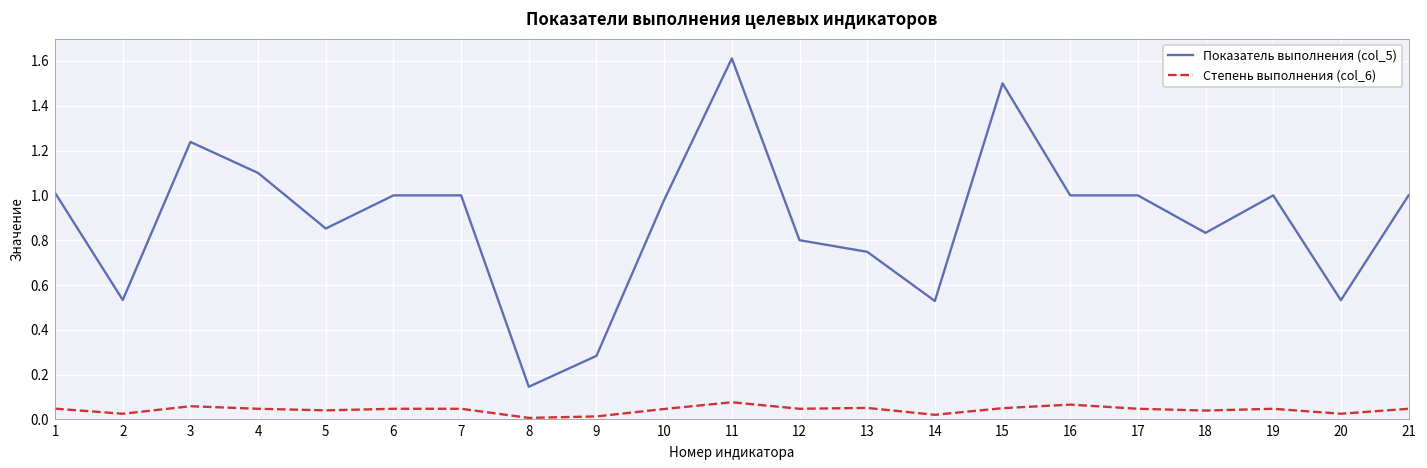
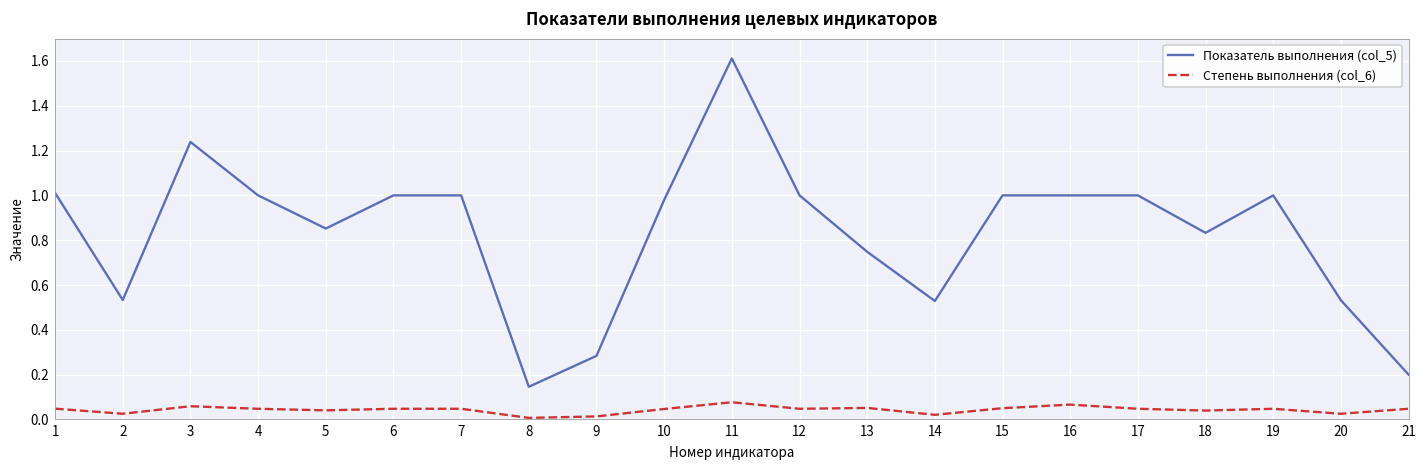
Показатель выполнения (col_5), 4: 1.1 -> 1.0
Показатель выполнения (col_5), 12: 0.8 -> 1.0
Показатель выполнения (col_5), 15: 1.5 -> 1.0
Показатель выполнения (col_5), 21: 1.0 -> 0.2
